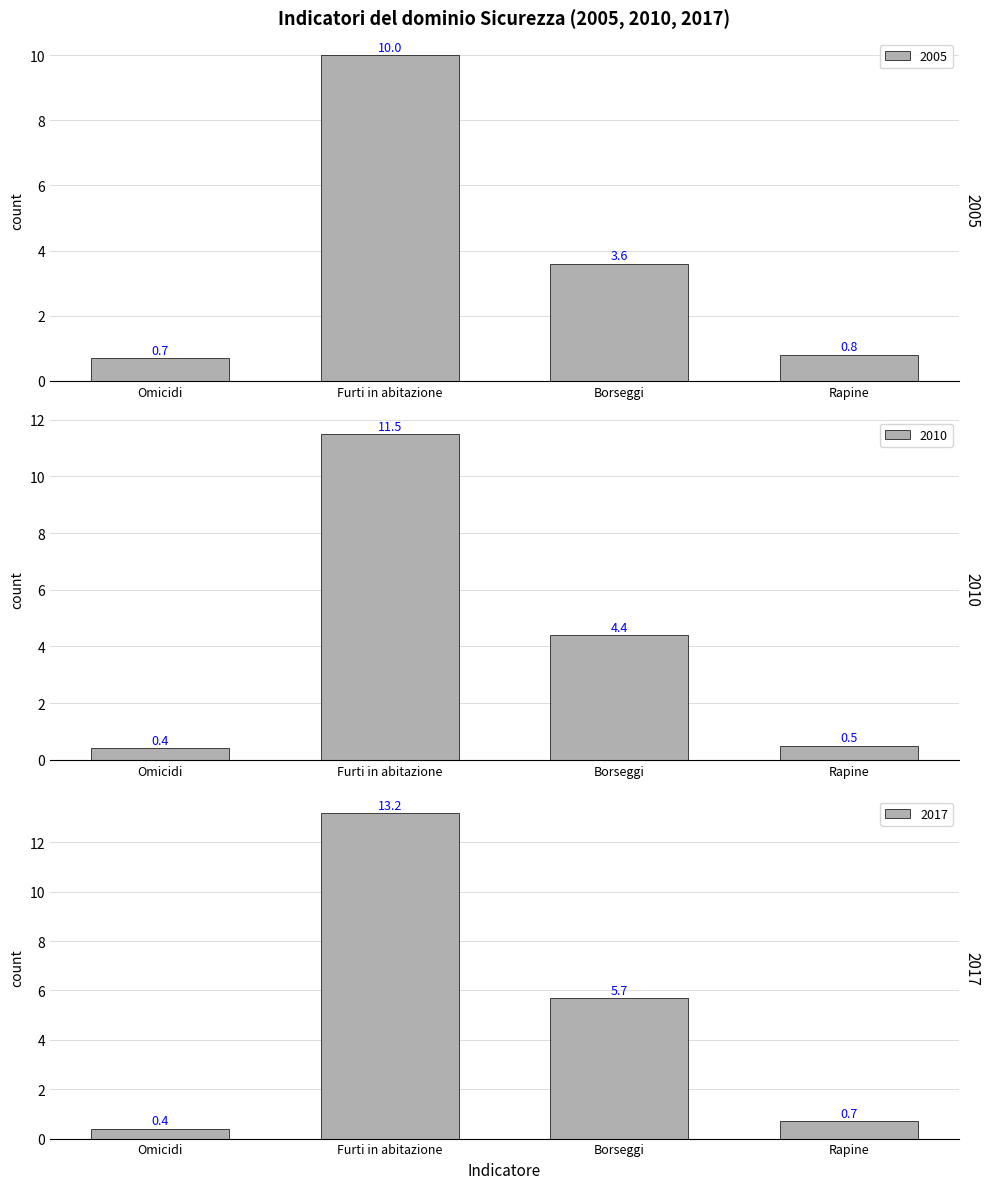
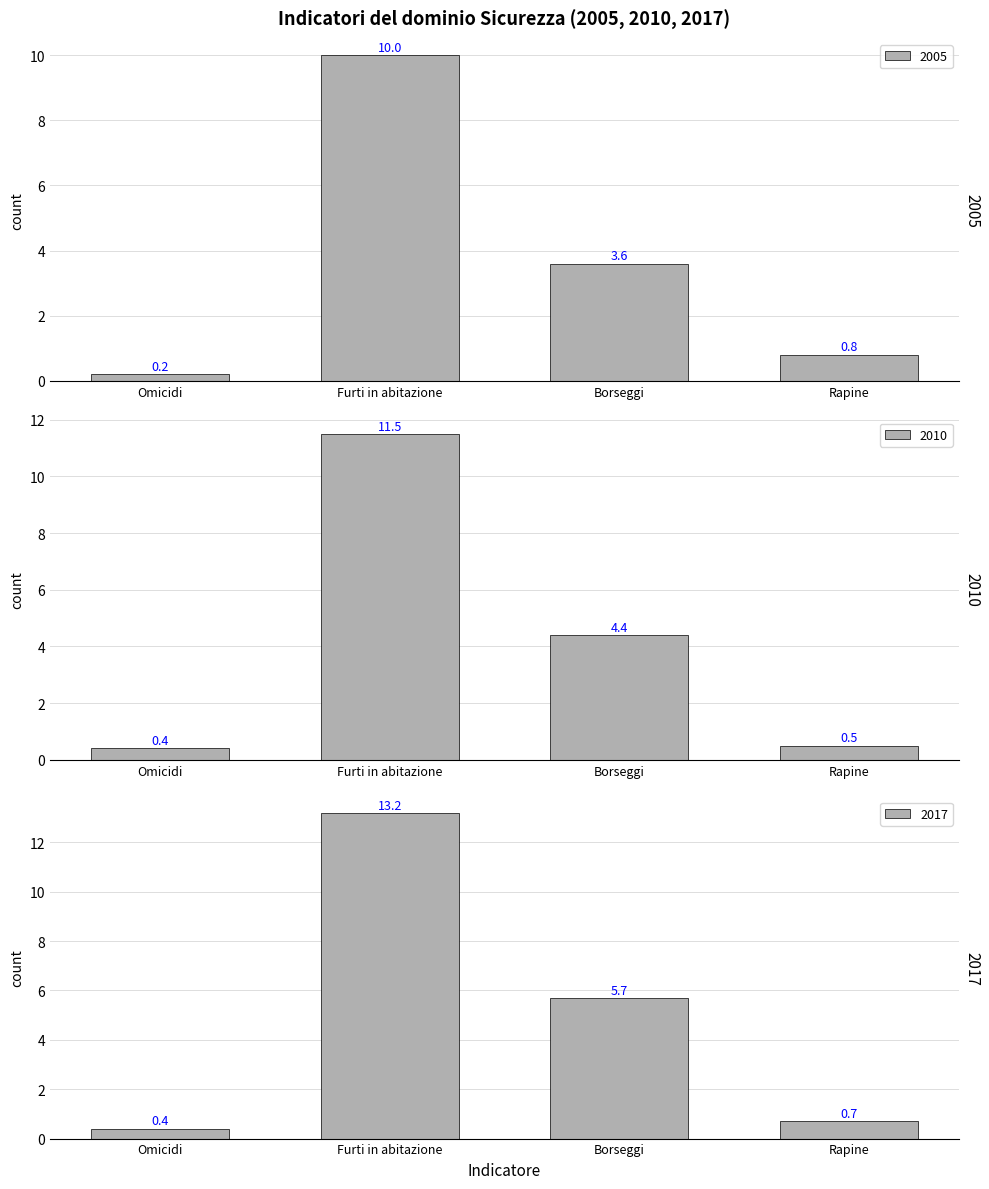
Indicatori del dominio Sicurezza (2005, 2010, 2017), Omicidi: 0.7 -> 0.2
